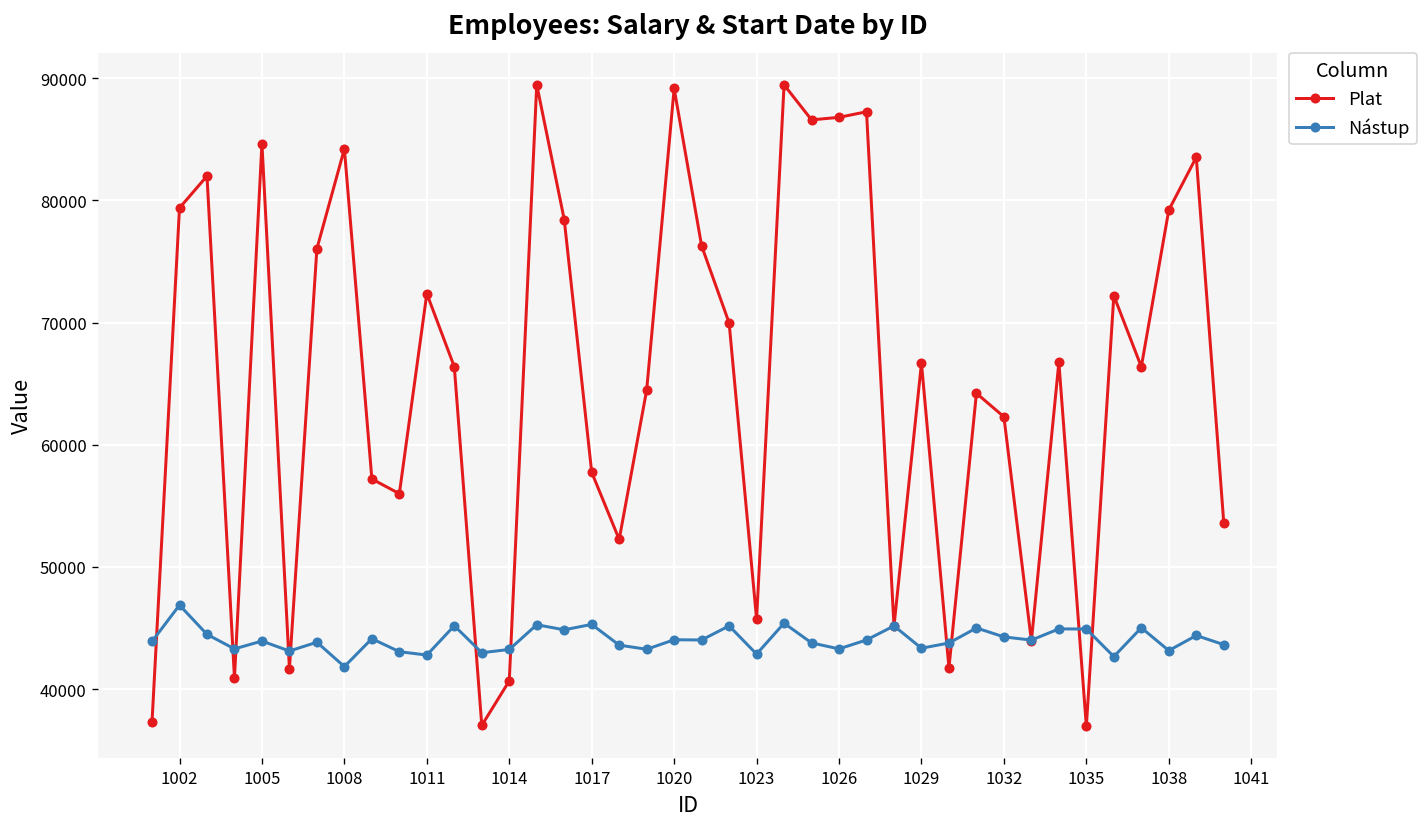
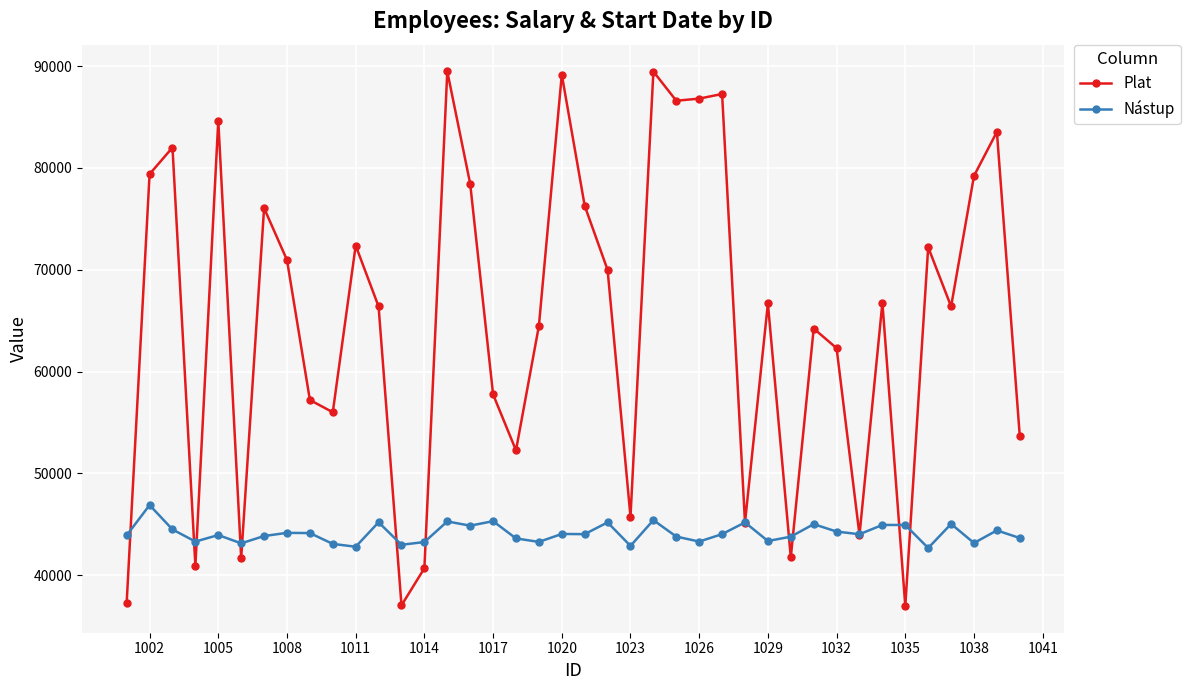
Plat, 1008: 84200 -> 71000
Nástup, 1008: 41800 -> 44200
